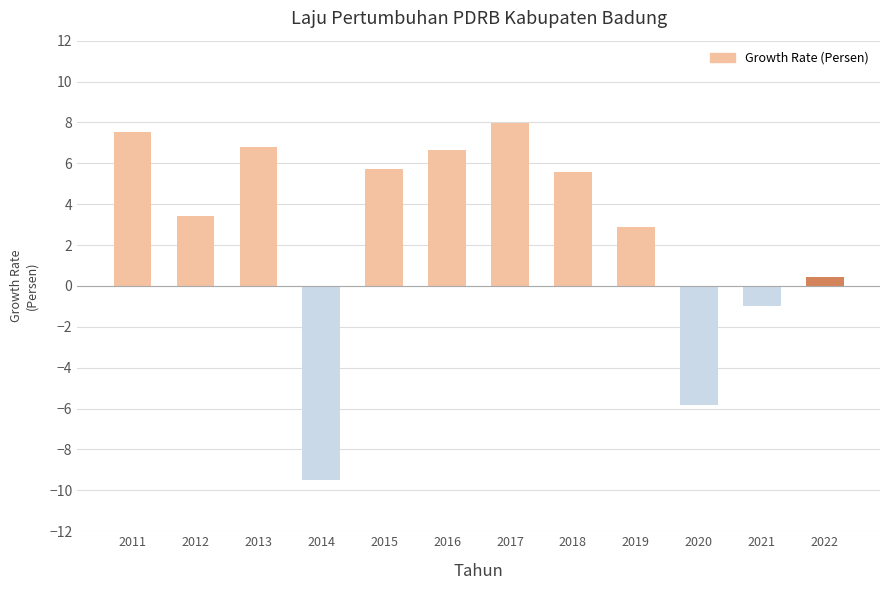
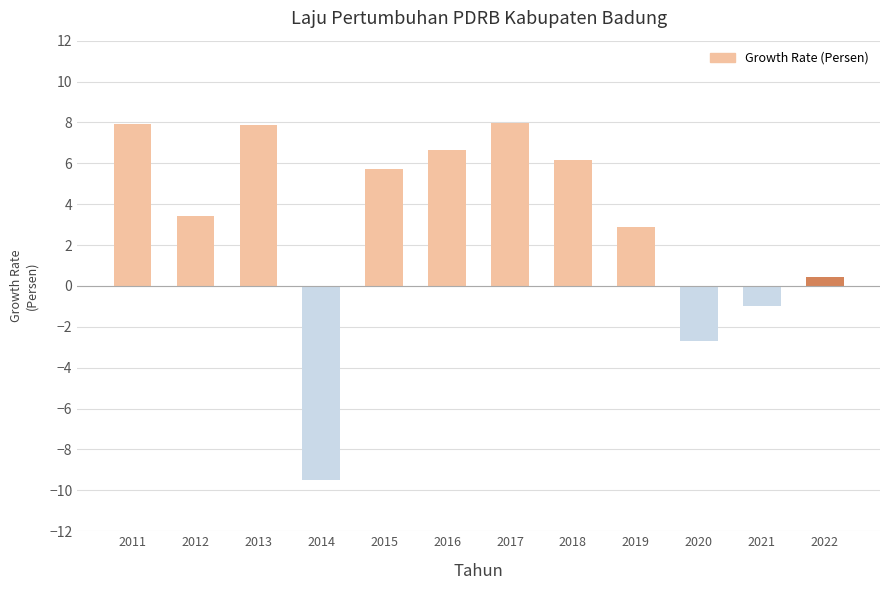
2011: 7.5 -> 7.9
2013: 6.8 -> 7.9
2018: 5.6 -> 6.2
2020: -5.8 -> -2.7
